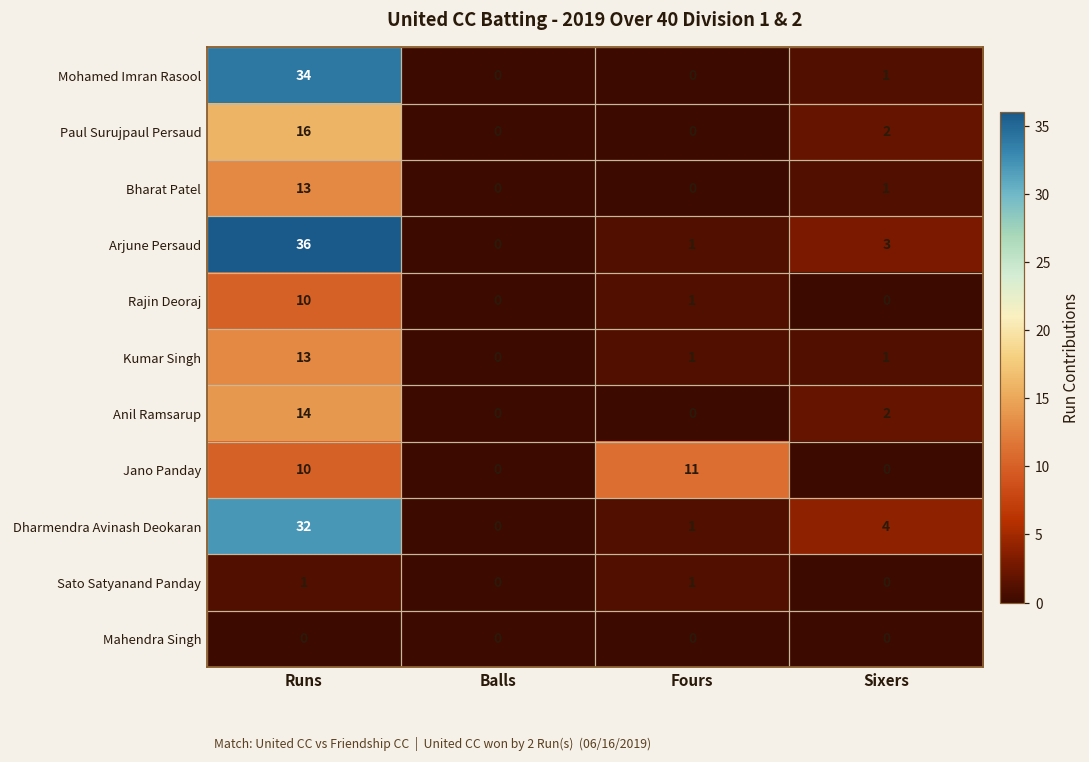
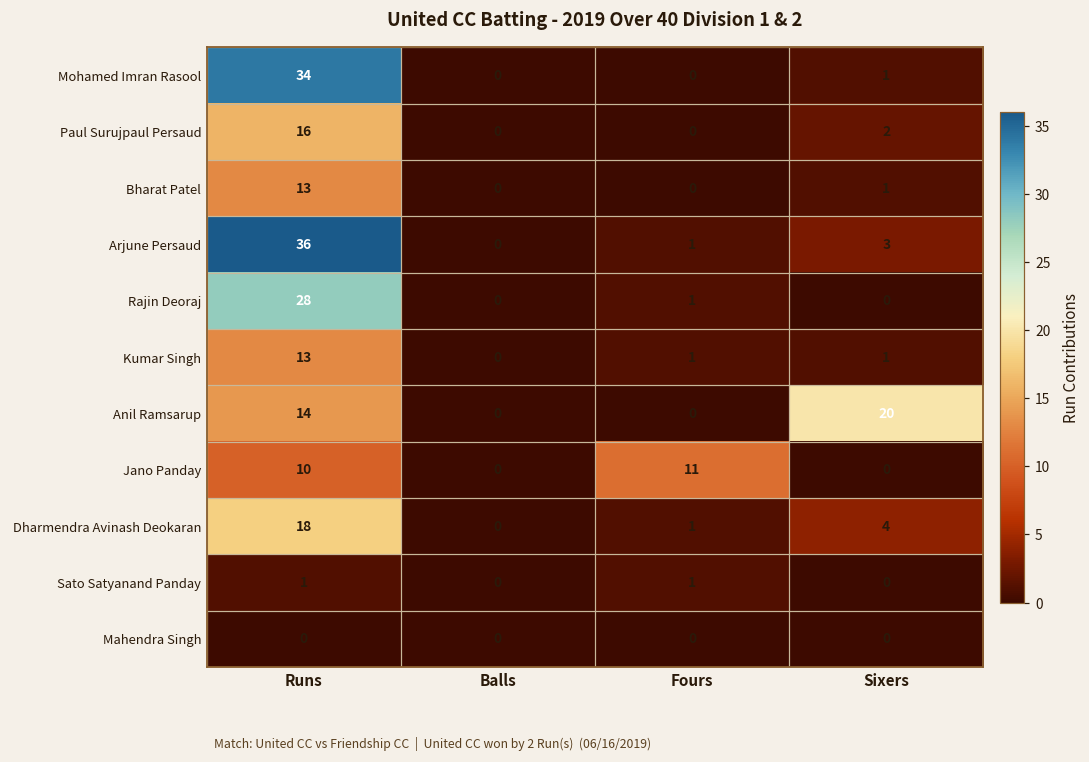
Rajin Deoraj, Runs: 10 -> 28
Anil Ramsarup, Sixers: 2 -> 20
Dharmendra Avinash Deokaran, Runs: 32 -> 18
